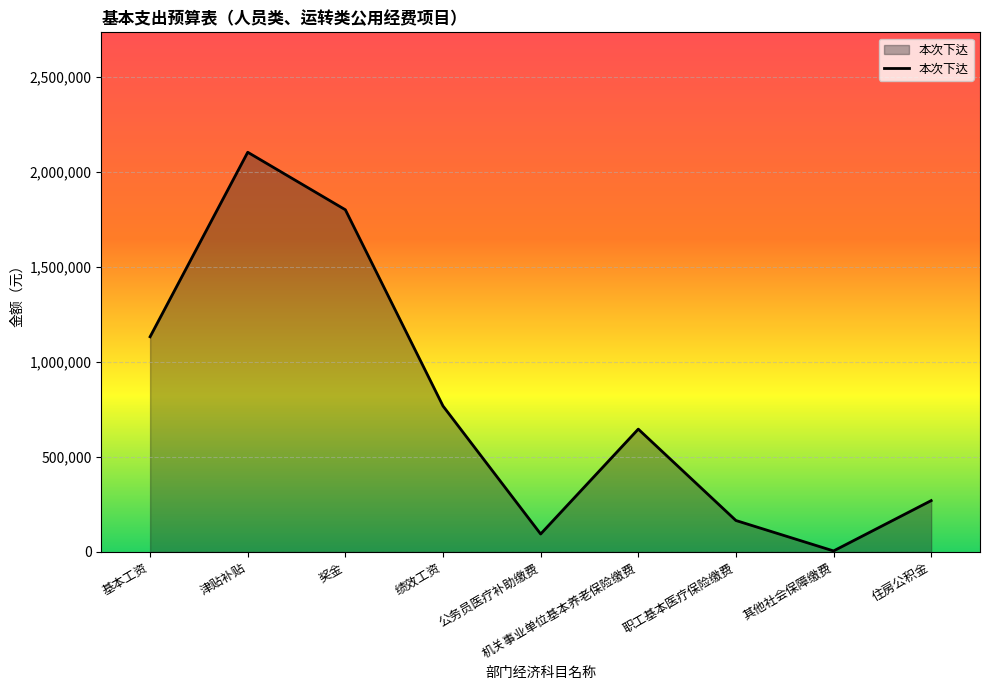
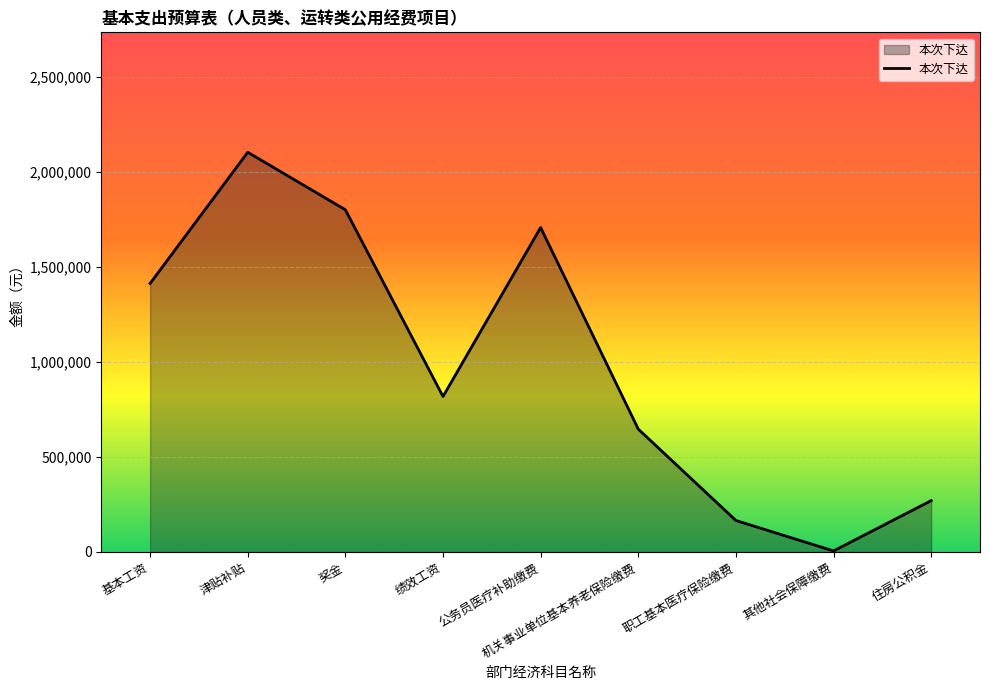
基本工资: 1,130,000 -> 1,410,000
绩效工资: 770,000 -> 820,000
公务员医疗补助缴费: 90,000 -> 1,710,000
